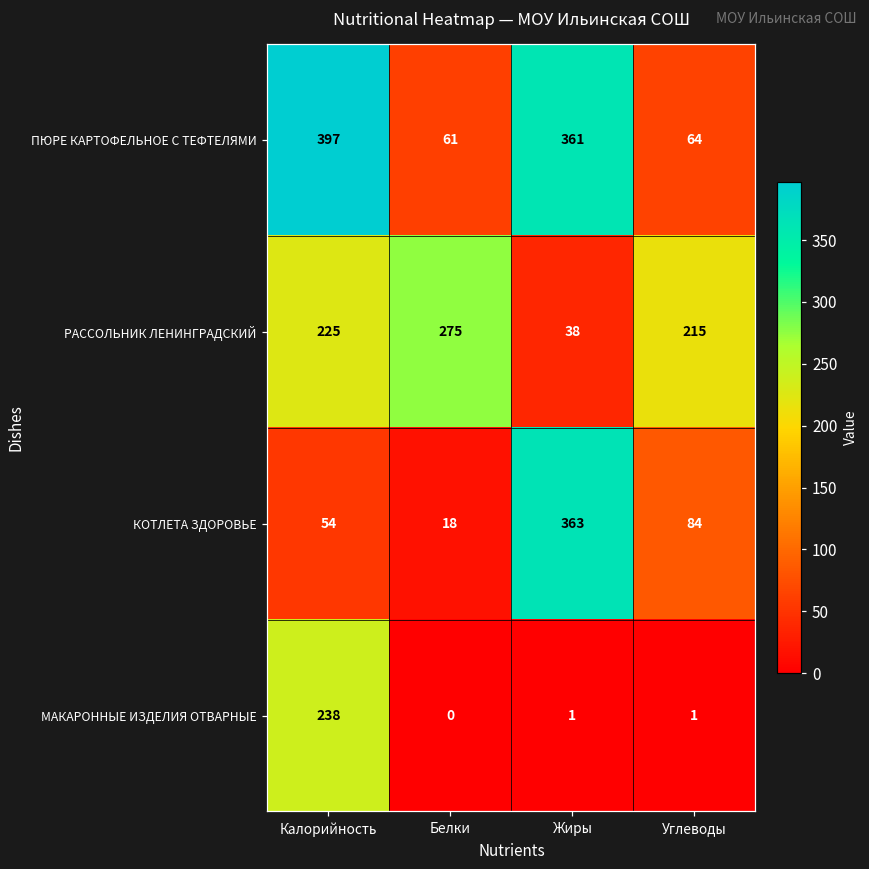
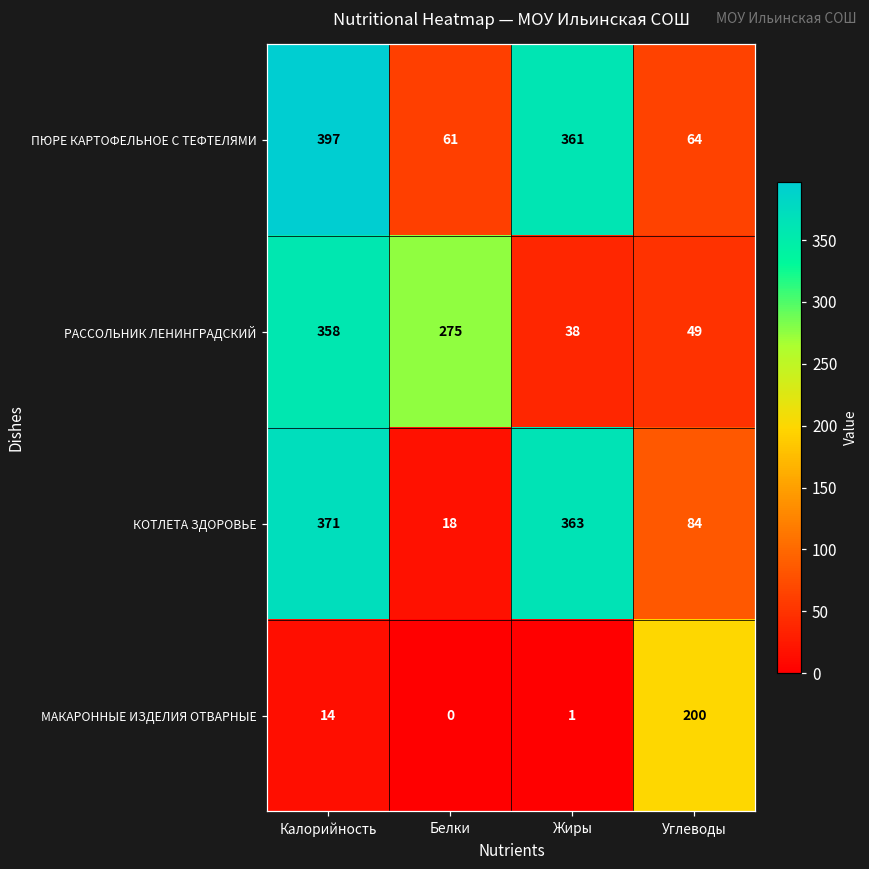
РАССОЛЬНИК ЛЕНИНГРАДСКИЙ, Калорийность: 225 -> 358
РАССОЛЬНИК ЛЕНИНГРАДСКИЙ, Углеводы: 215 -> 49
КОТЛЕТА ЗДОРОВЬЕ, Калорийность: 54 -> 371
МАКАРОННЫЕ ИЗДЕЛИЯ ОТВАРНЫЕ, Калорийность: 238 -> 14
МАКАРОННЫЕ ИЗДЕЛИЯ ОТВАРНЫЕ, Углеводы: 1 -> 200
